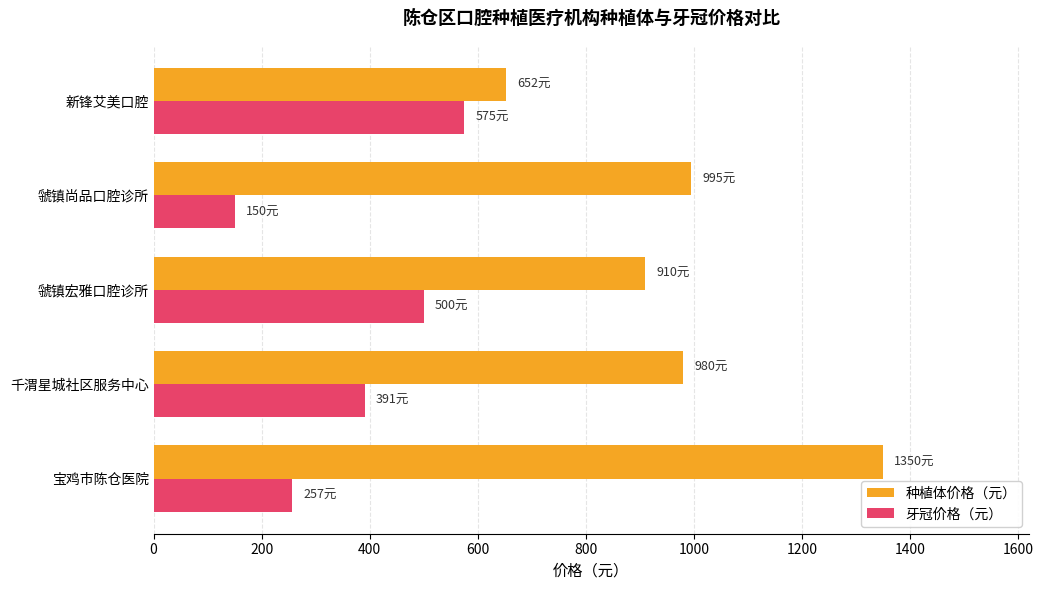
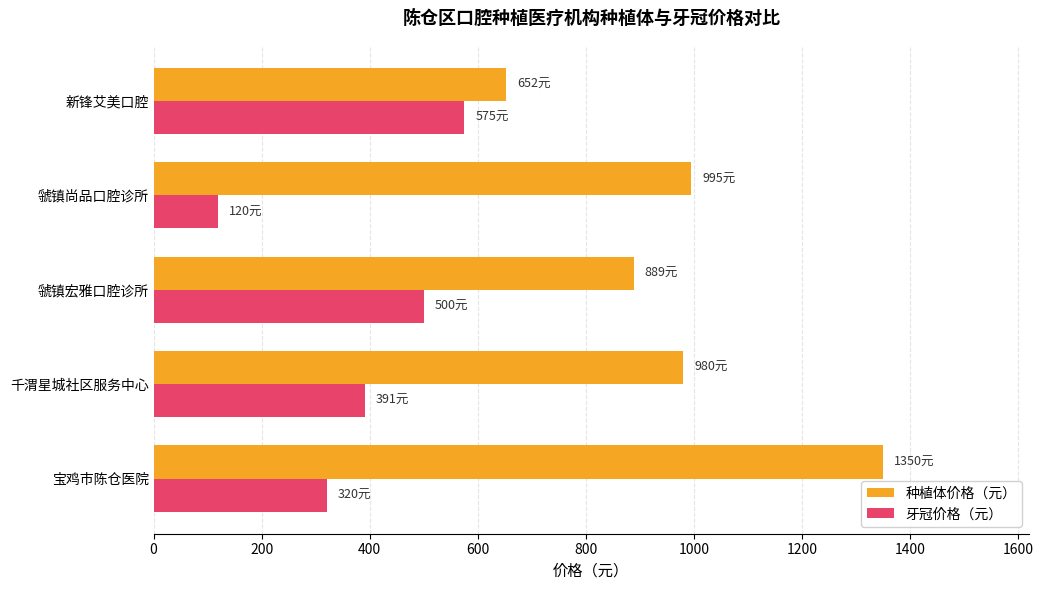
牙冠价格（元）, 虢镇尚品口腔诊所: 150元 -> 120元
种植体价格（元）, 虢镇宏雅口腔诊所: 910元 -> 889元
牙冠价格（元）, 宝鸡市陈仓医院: 257元 -> 320元
